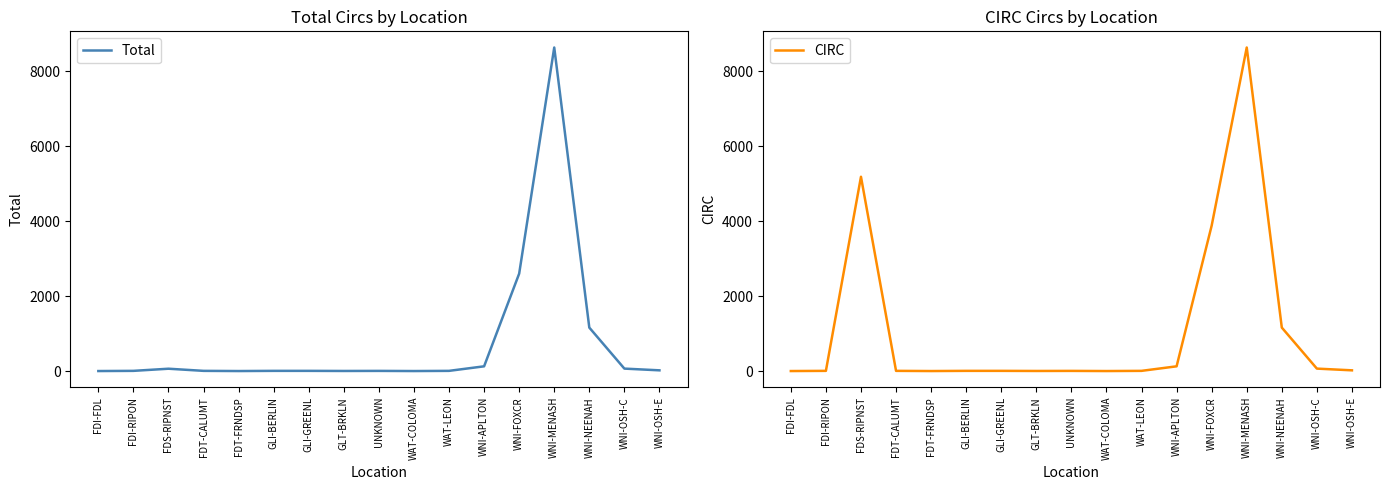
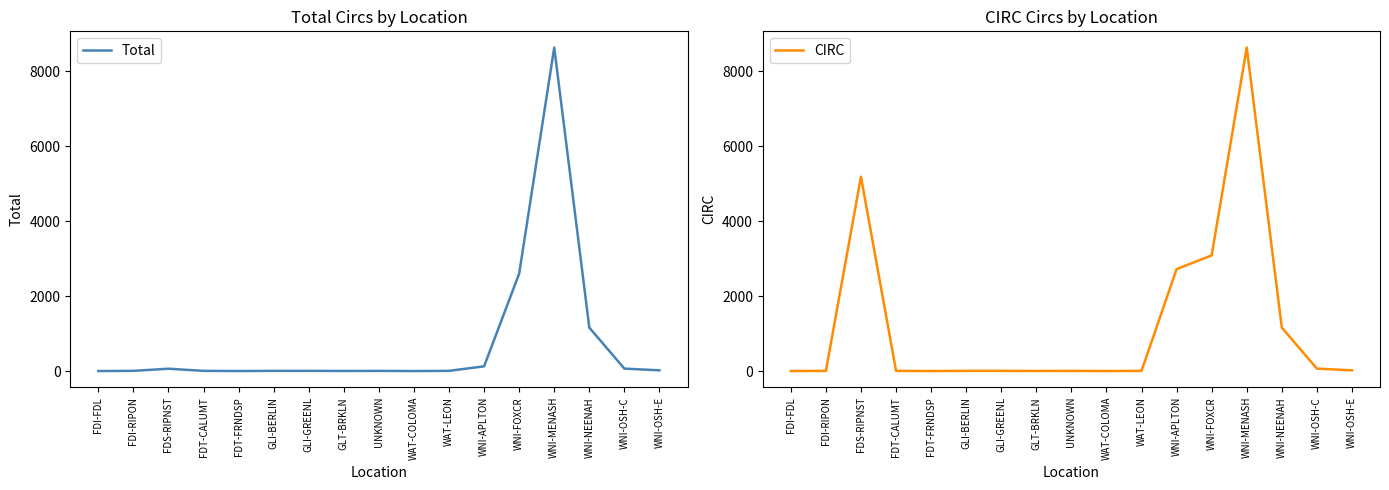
CIRC Circs by Location, WNI-APLTON: 100 -> 2700
CIRC Circs by Location, WNI-FOXCR: 3900 -> 3100
